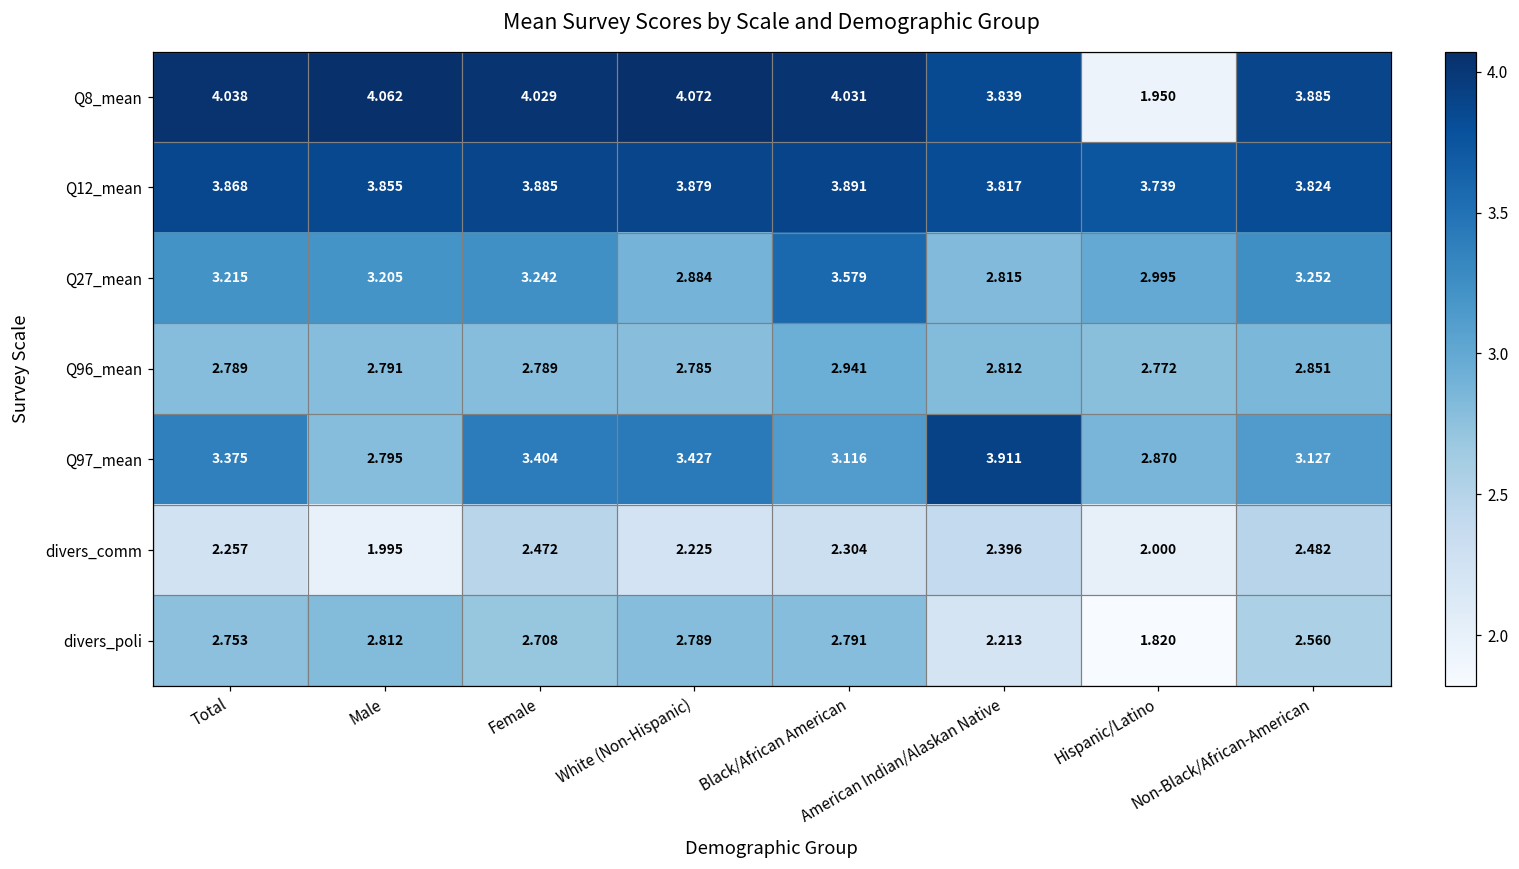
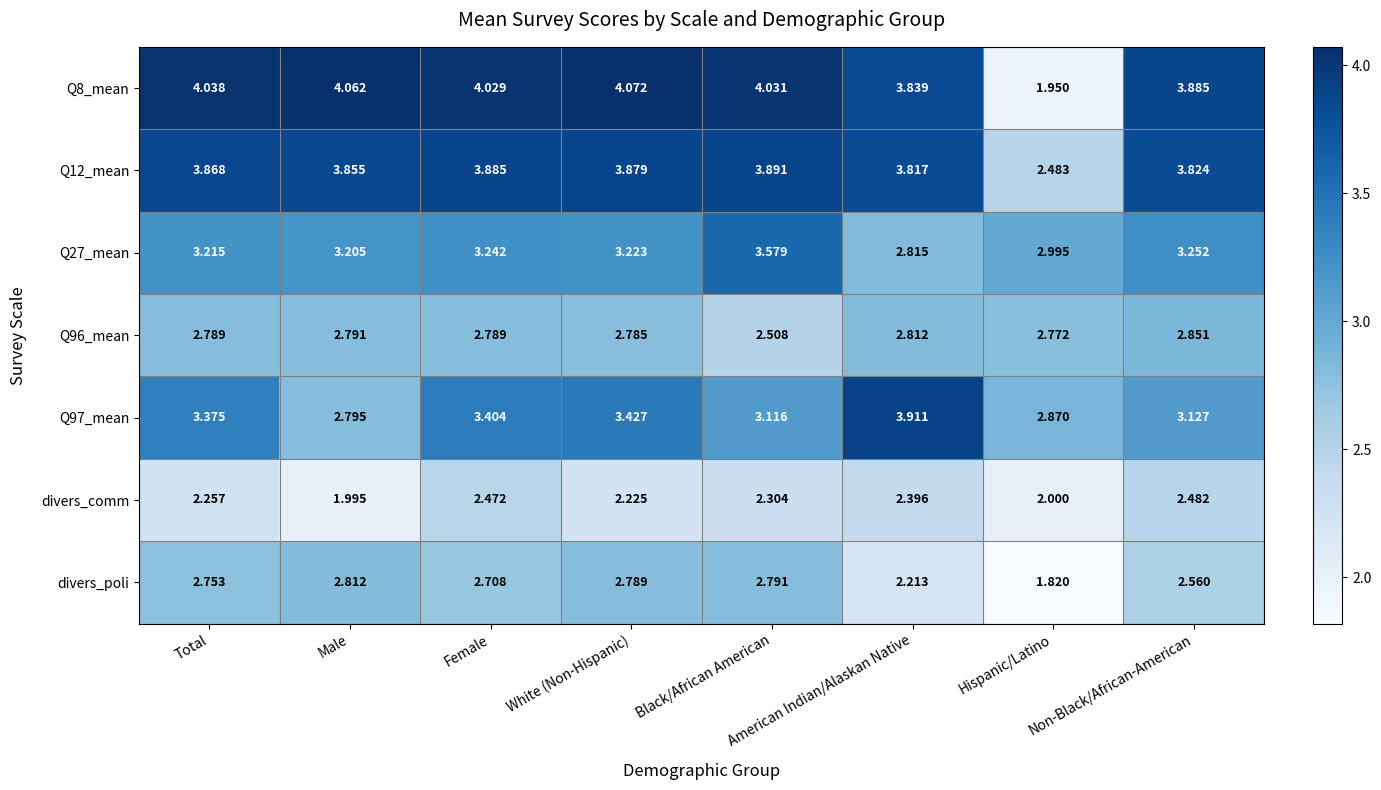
Q12_mean, Hispanic/Latino: 3.739 -> 2.483
Q27_mean, White (Non-Hispanic): 2.884 -> 3.223
Q96_mean, Black/African American: 2.941 -> 2.508
